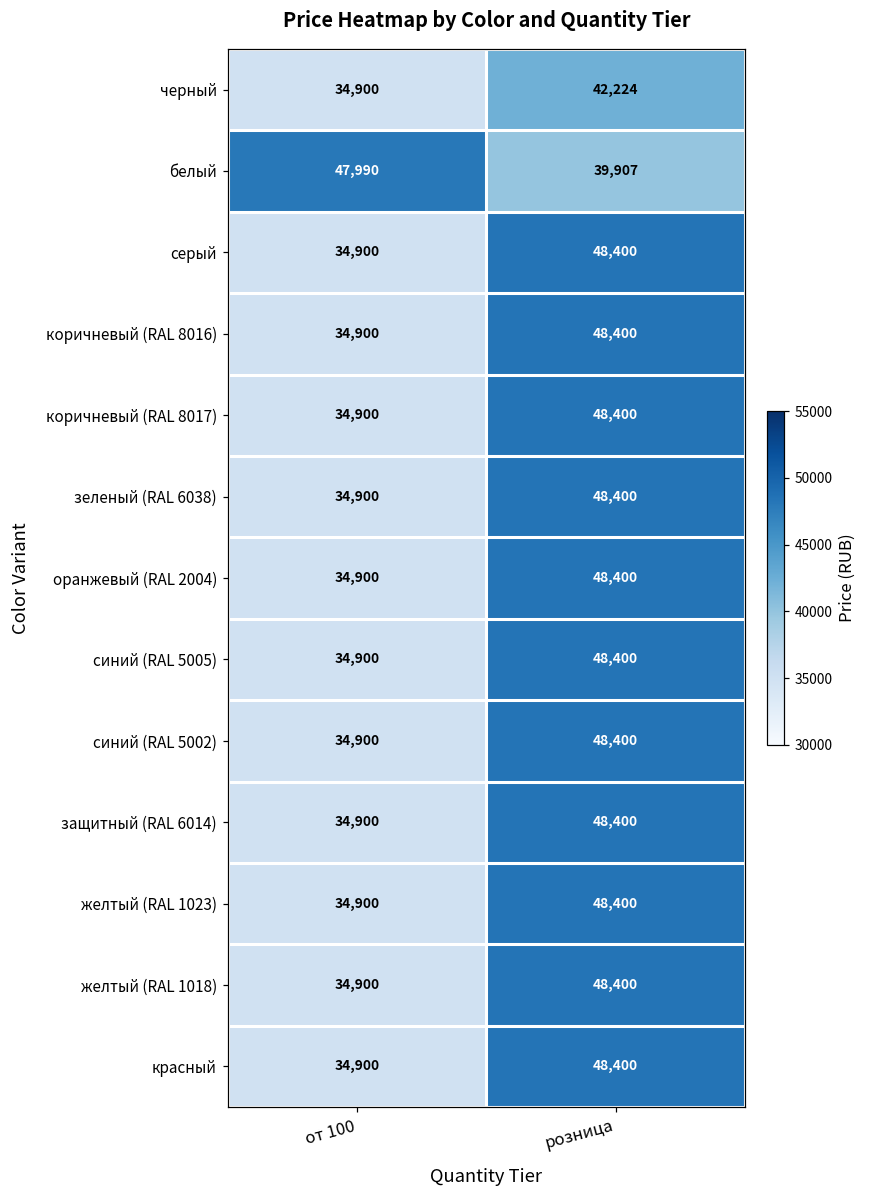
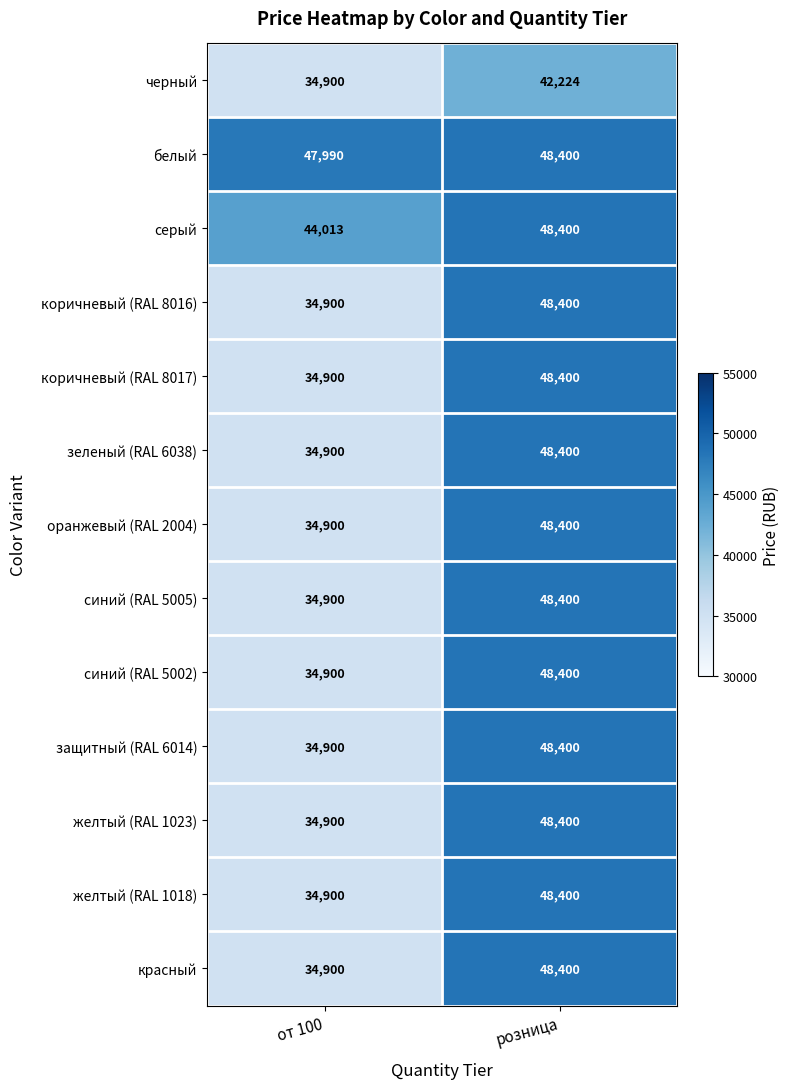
белый, розница: 39,907 -> 48,400
серый, от 100: 34,900 -> 44,013
